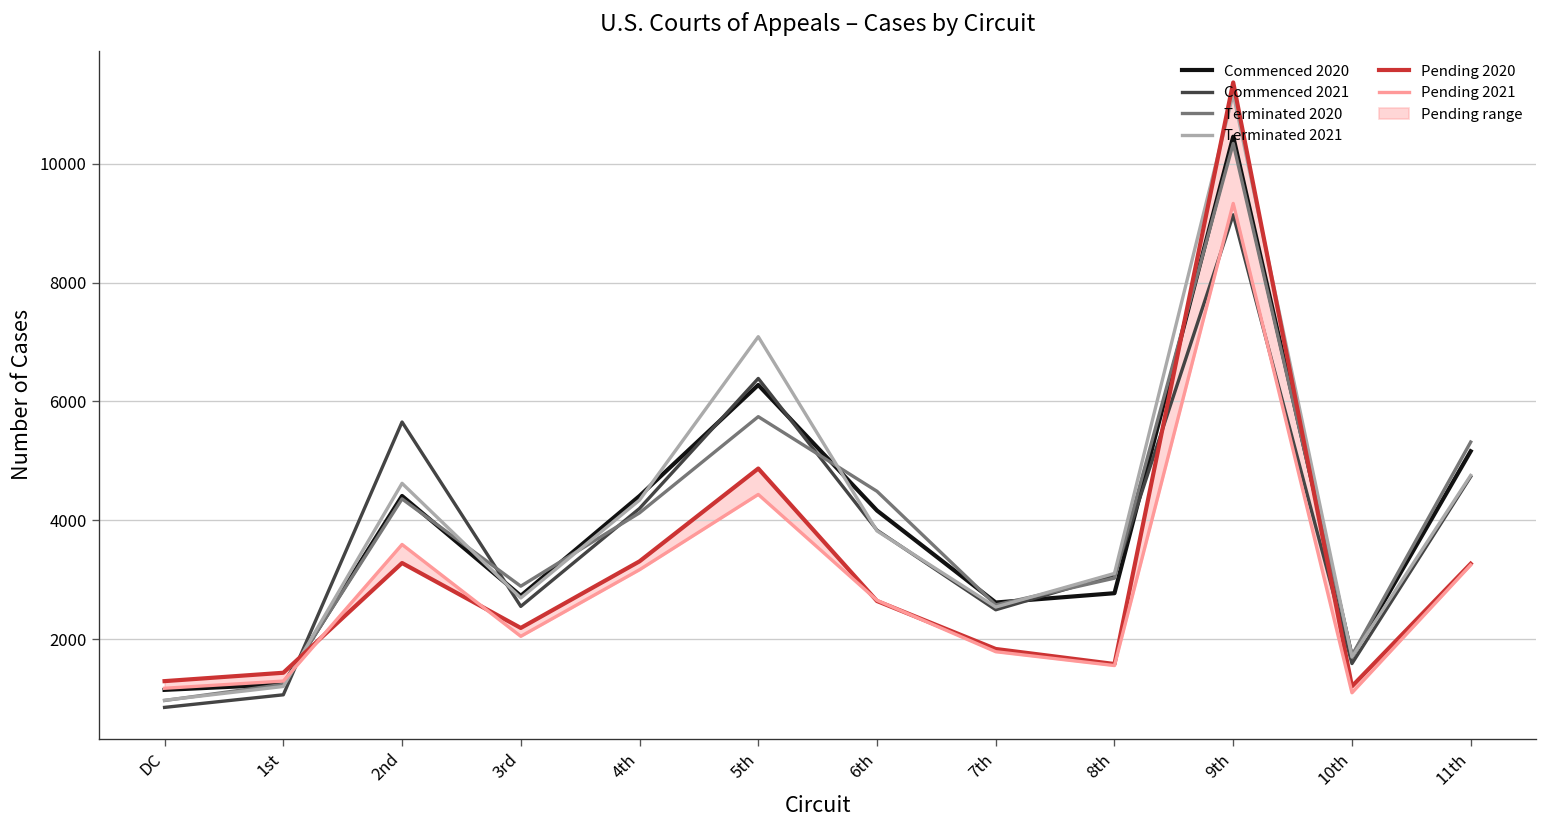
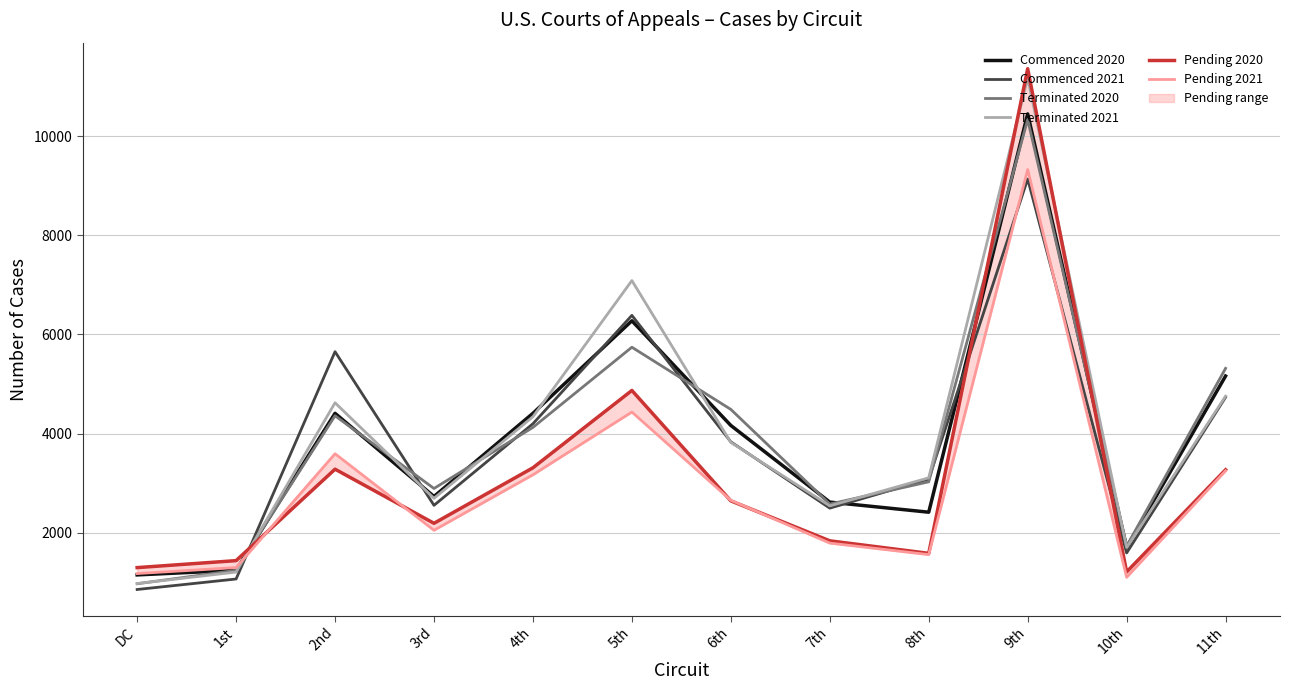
Commenced 2020, 8th: 2800 -> 2400
